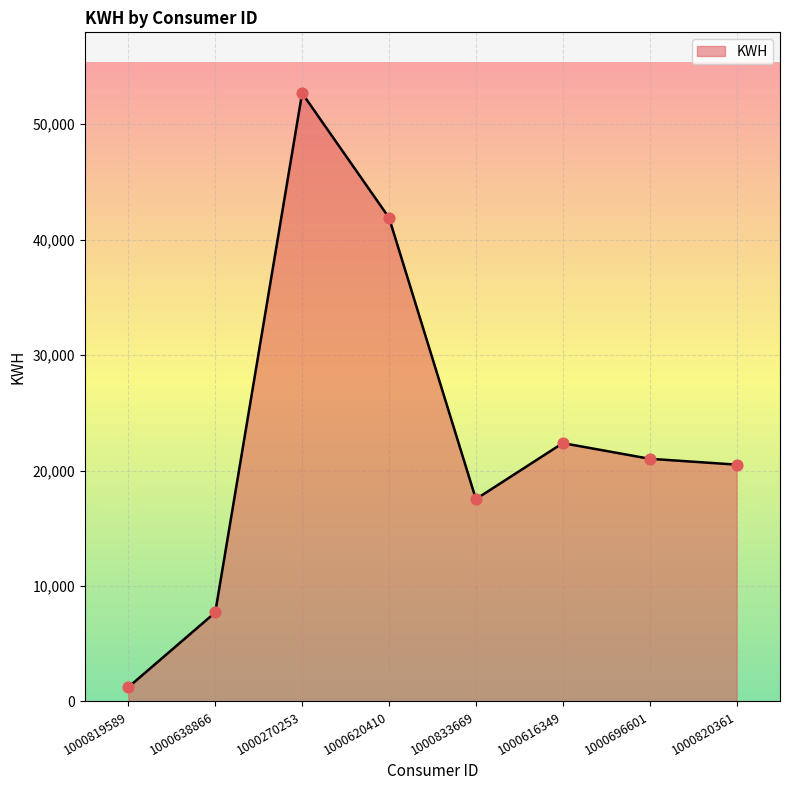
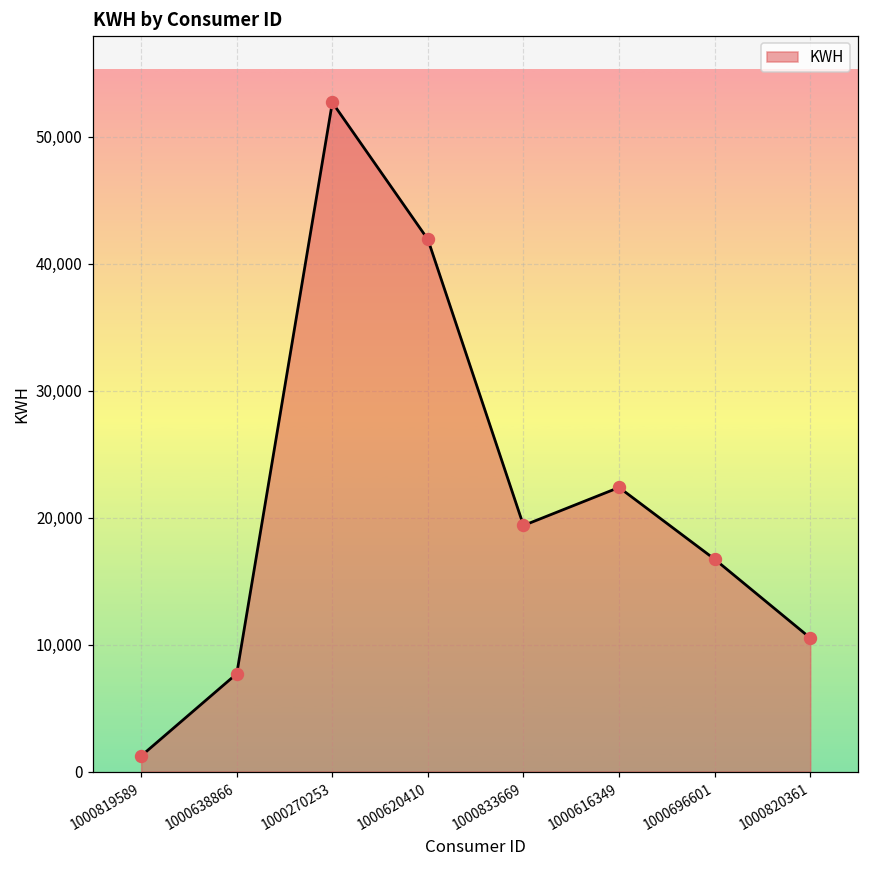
1000833669: 17,500 -> 19,400
1000696601: 21,000 -> 16,700
1000820361: 20,500 -> 10,500
